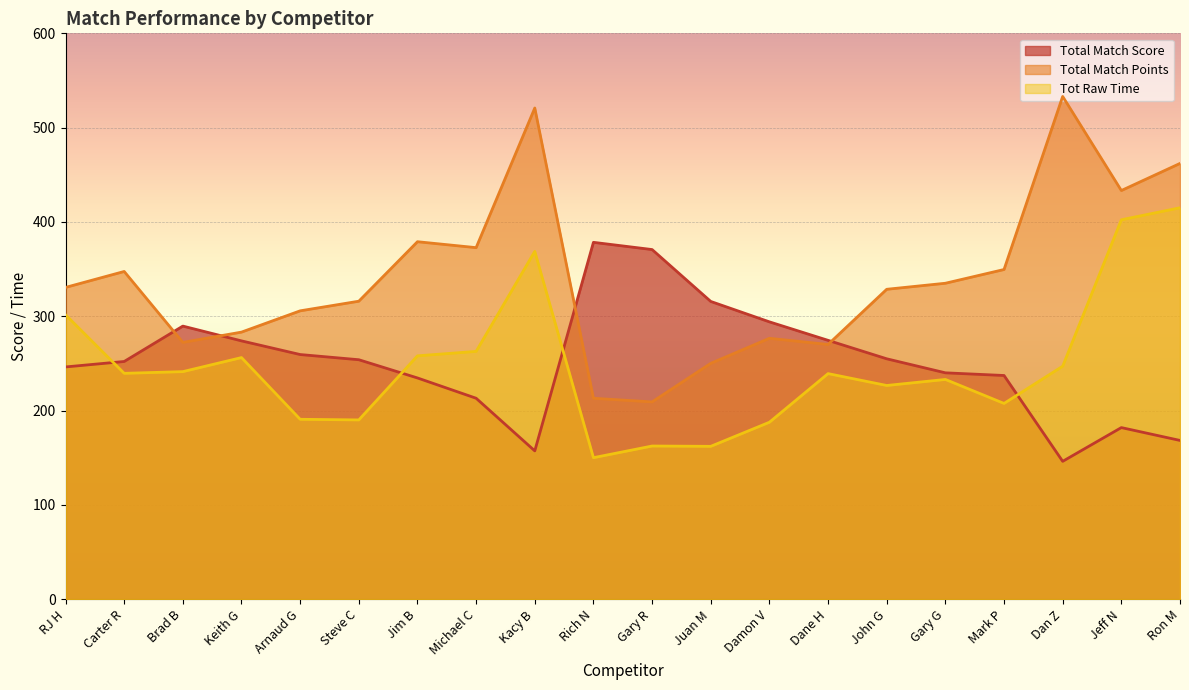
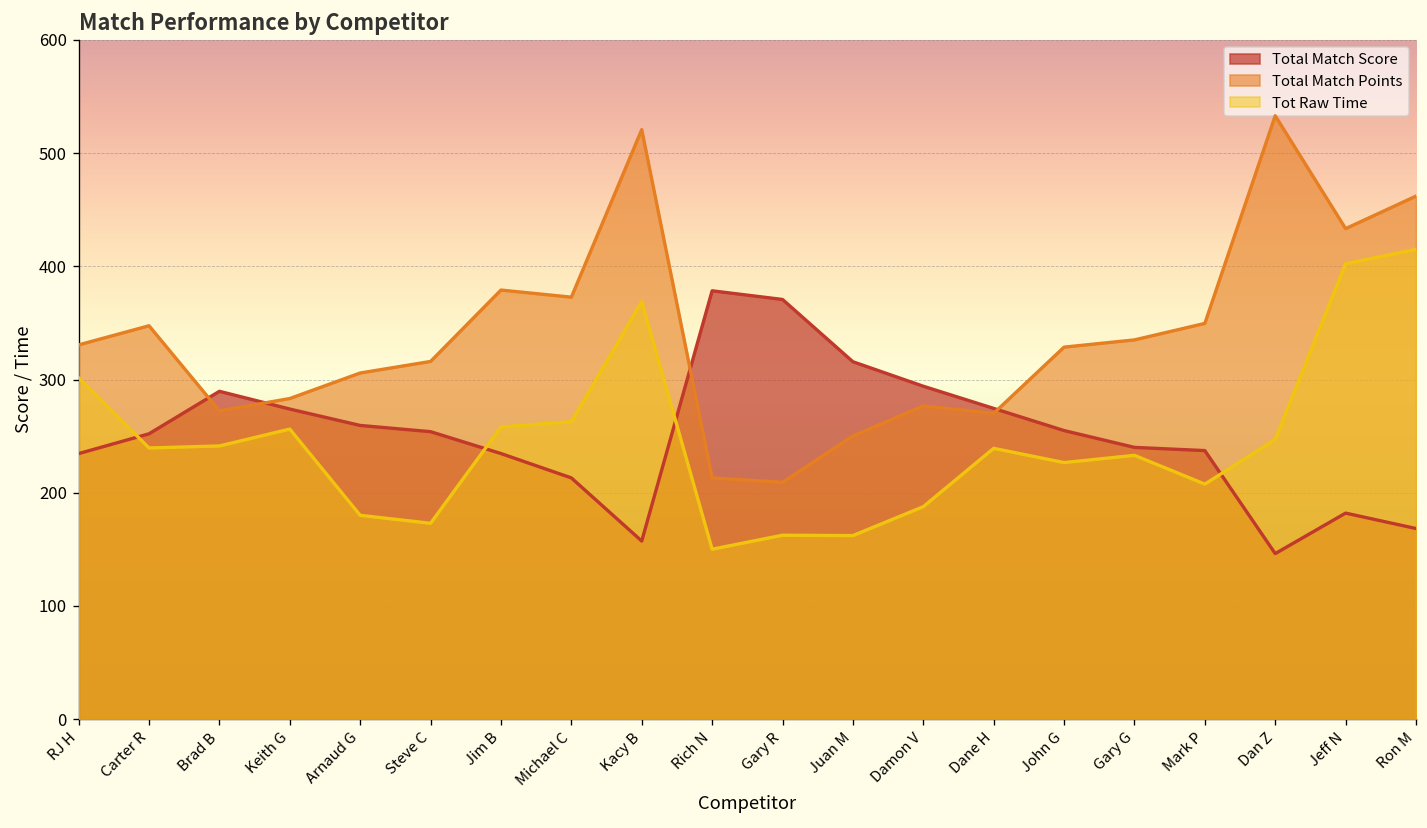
Total Match Score, RJ H: 250 -> 230
Tot Raw Time, Arnaud G: 190 -> 180
Tot Raw Time, Steve C: 190 -> 170
